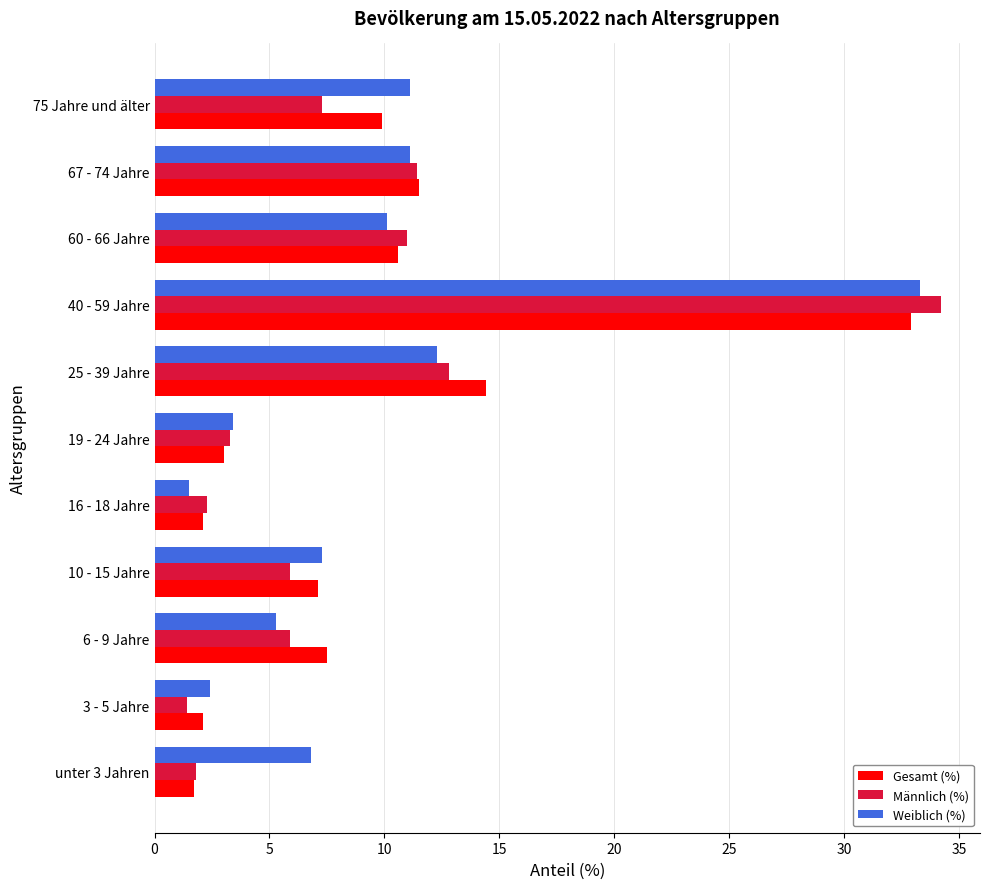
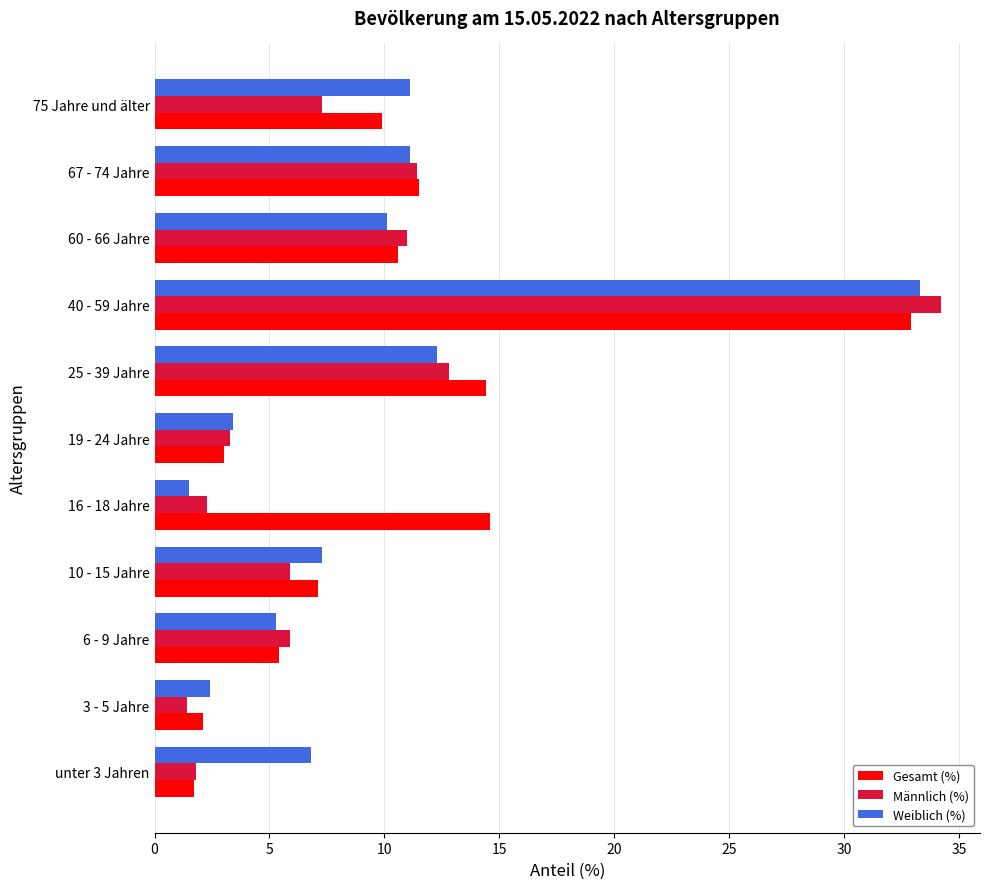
Gesamt (%), 16 - 18 Jahre: 2.1 -> 14.6
Gesamt (%), 6 - 9 Jahre: 7.5 -> 5.4
